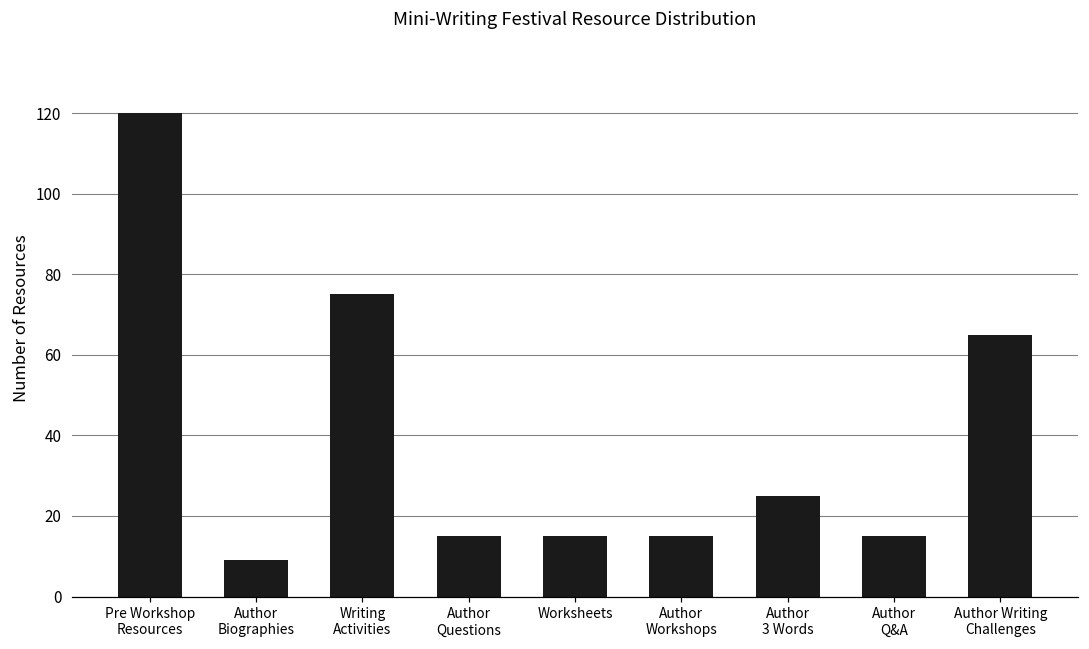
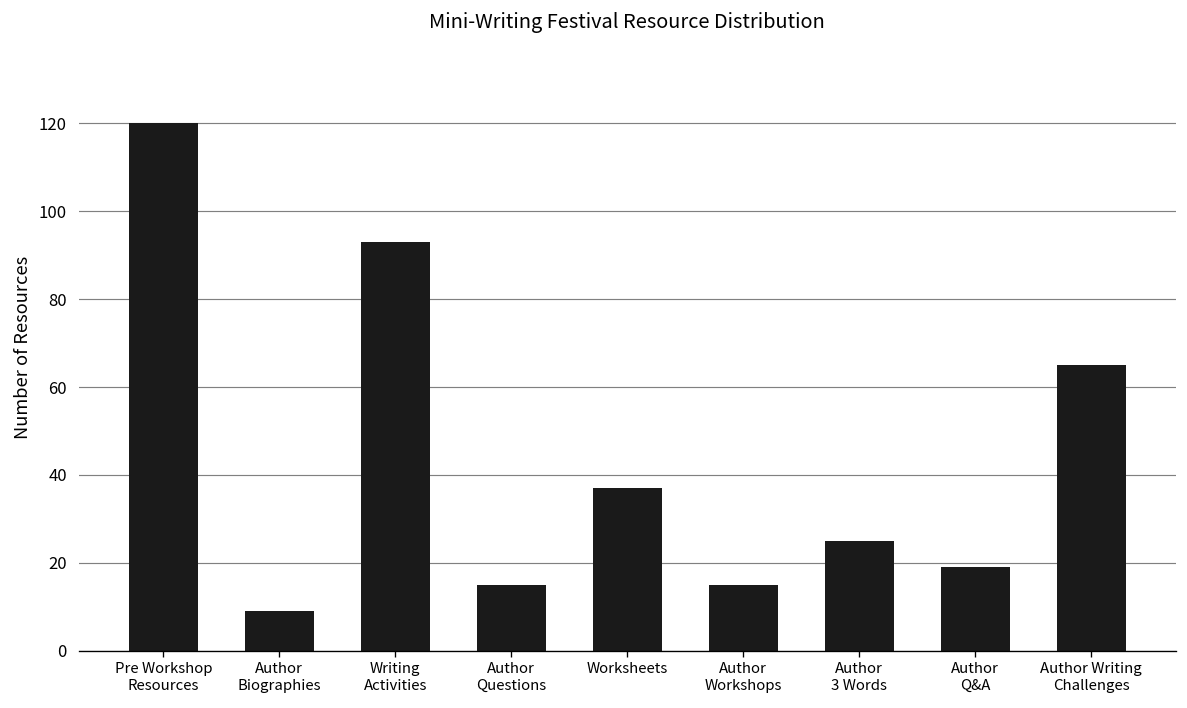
Writing Activities: 75 -> 93
Worksheets: 15 -> 37
Author Q&A: 15 -> 19
